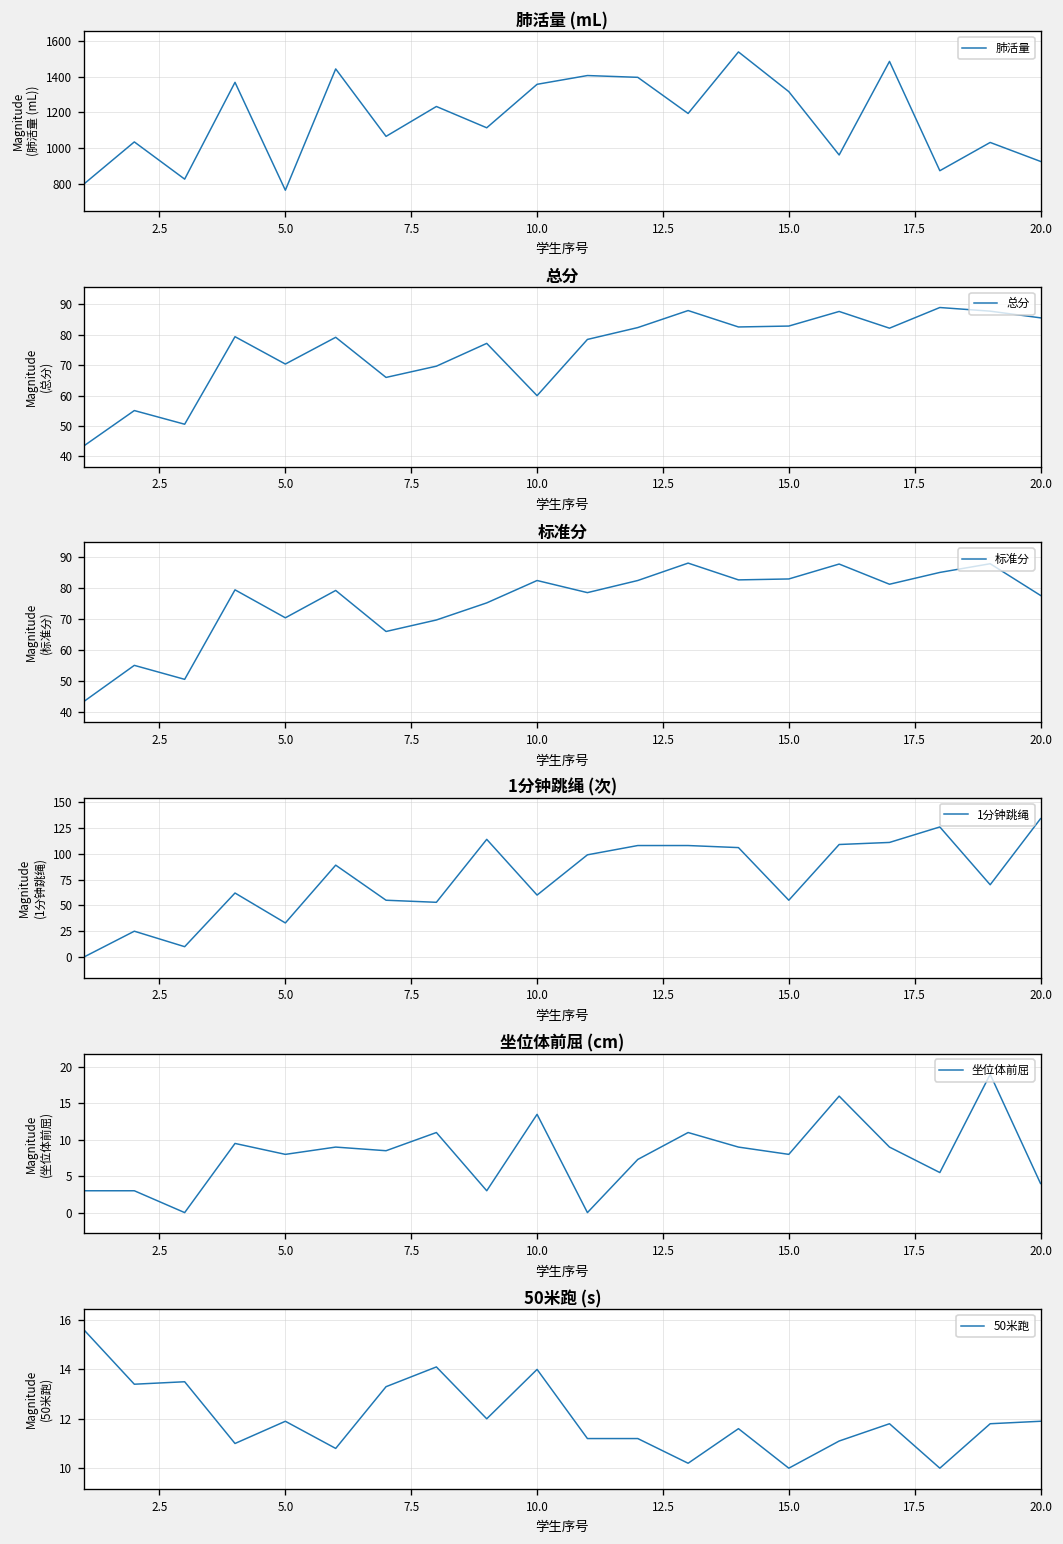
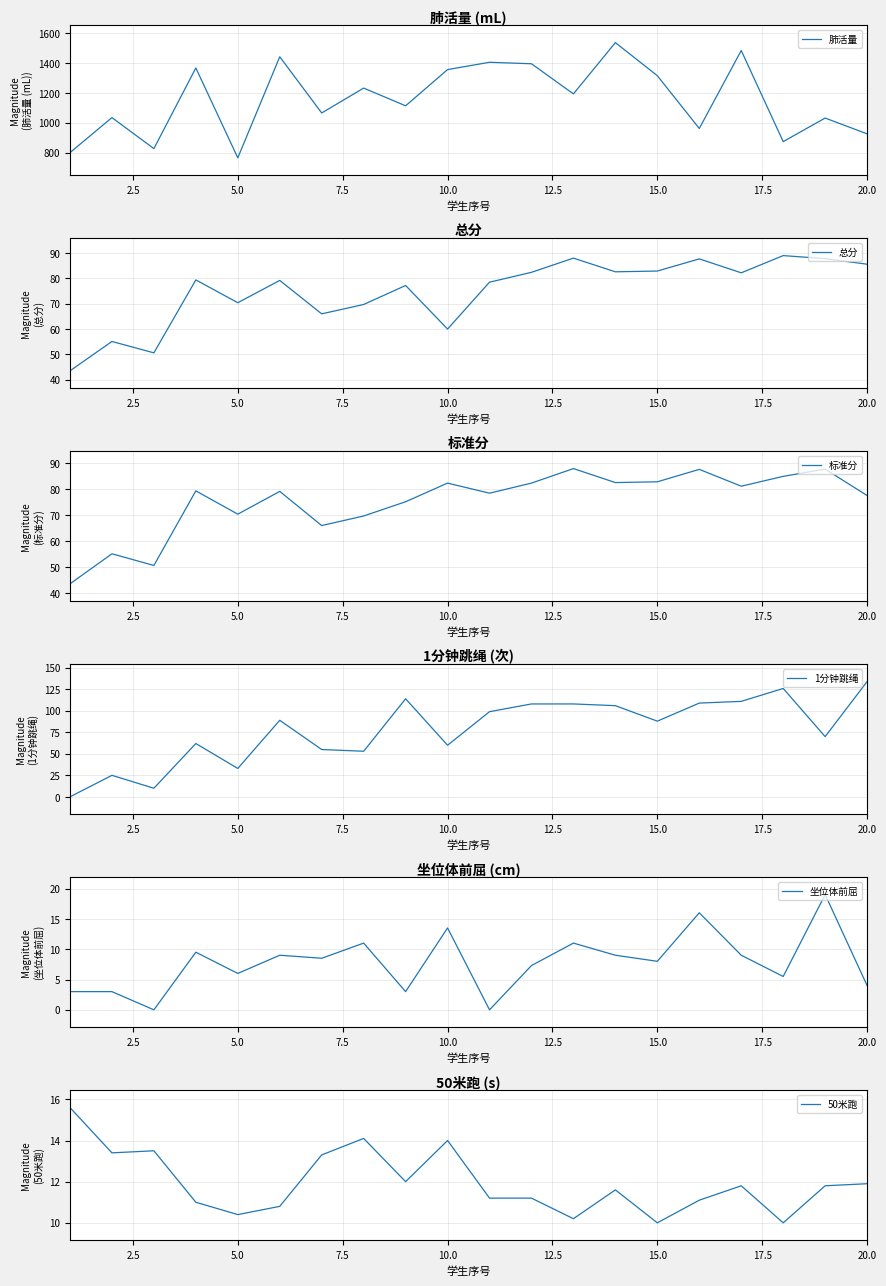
1分钟跳绳 (次), 15.0: 60 -> 90
坐位体前屈 (cm), 5.0: 8 -> 6
50米跑 (s), 5.0: 11.9 -> 10.4
